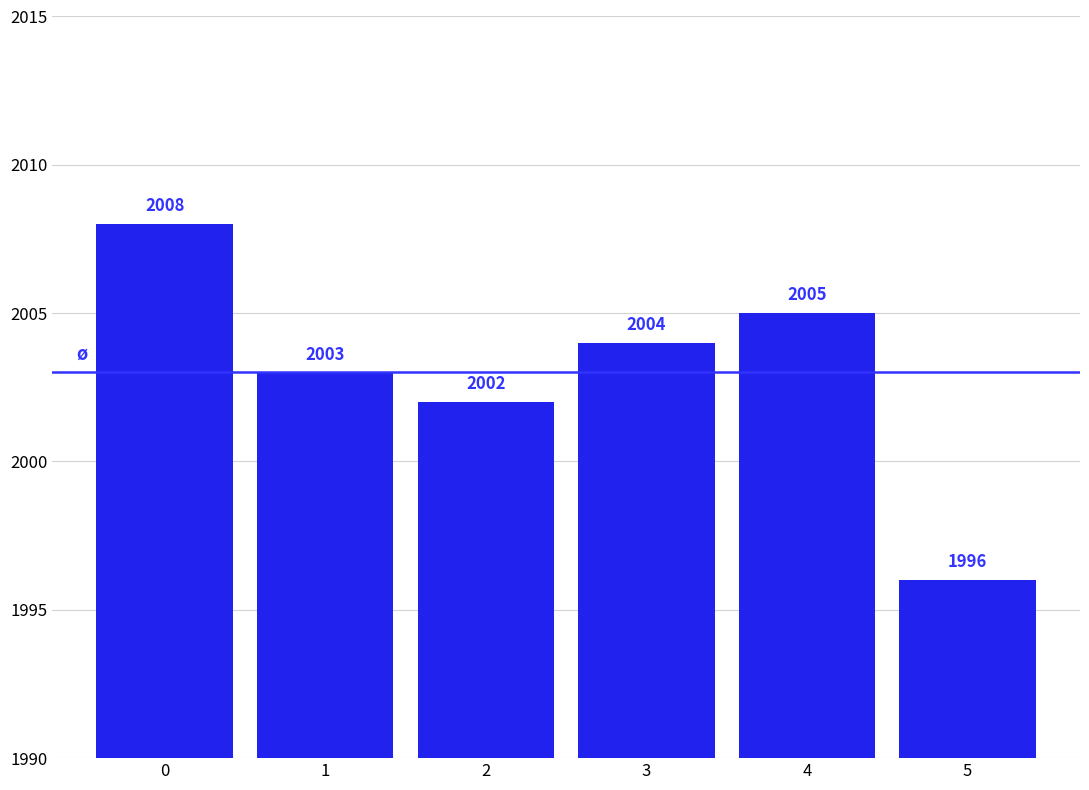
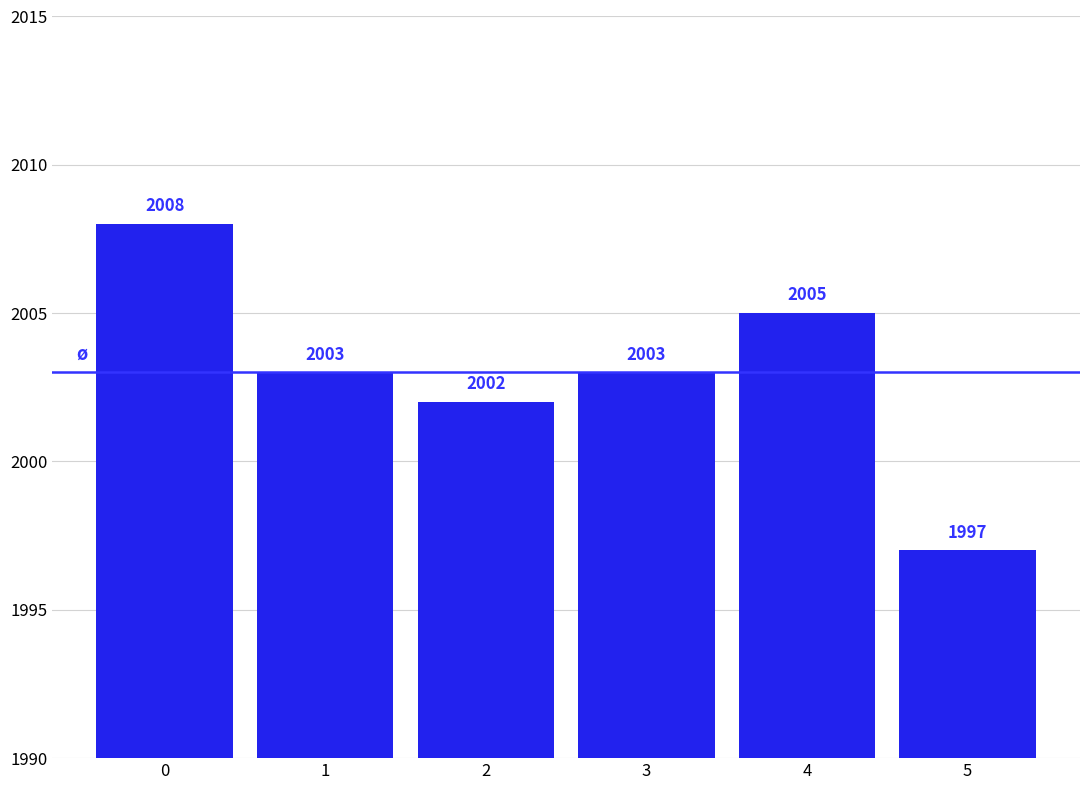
3: 2004 -> 2003
5: 1996 -> 1997
